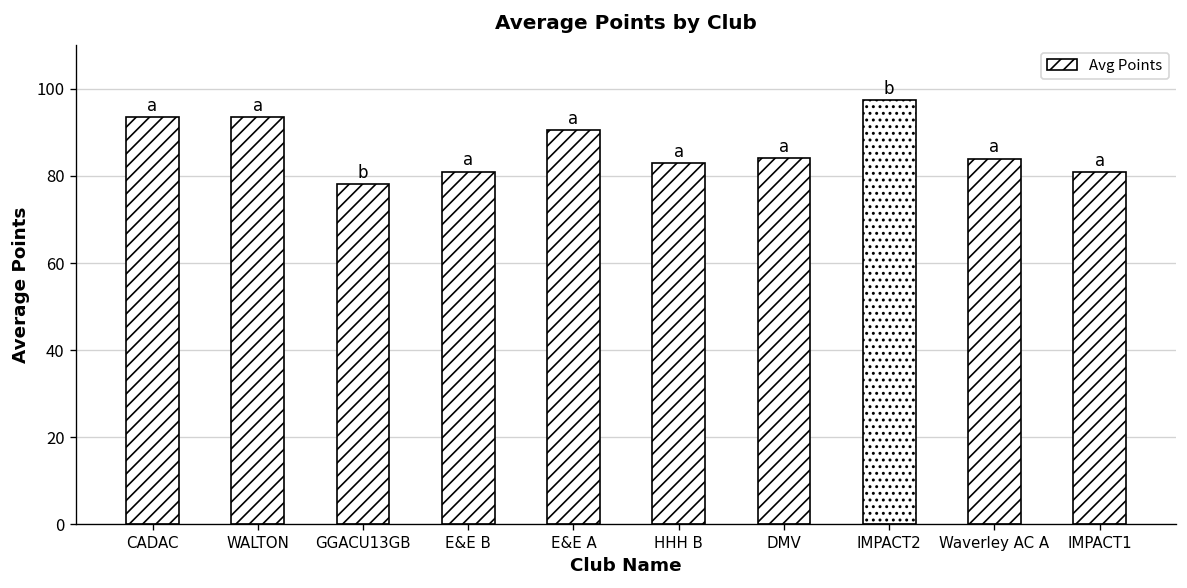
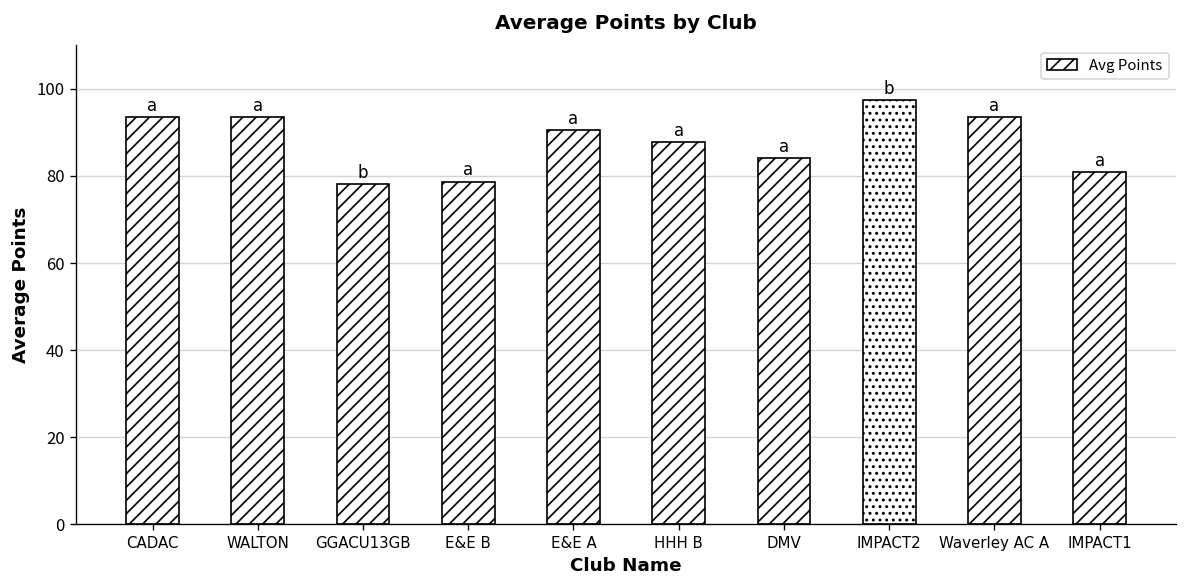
E&E B: 81 -> 79
HHH B: 83 -> 88
Waverley AC A: 84 -> 94
